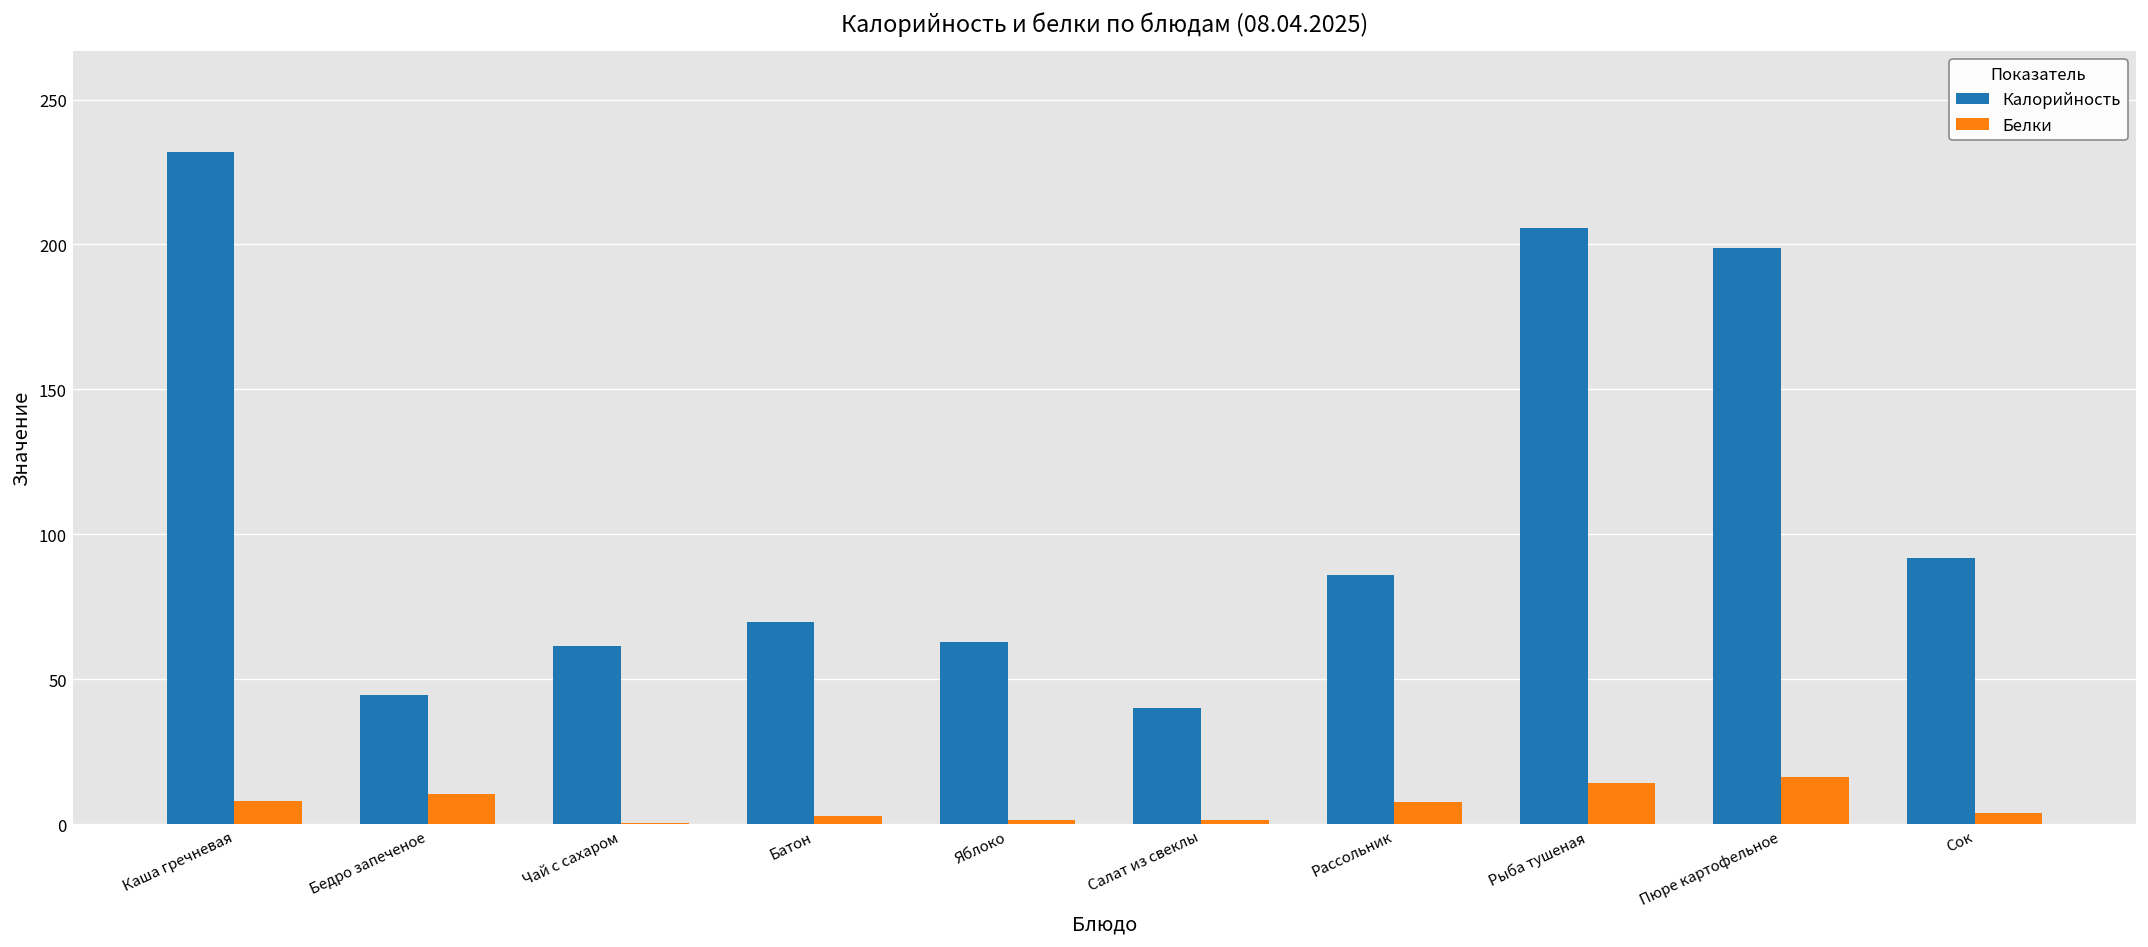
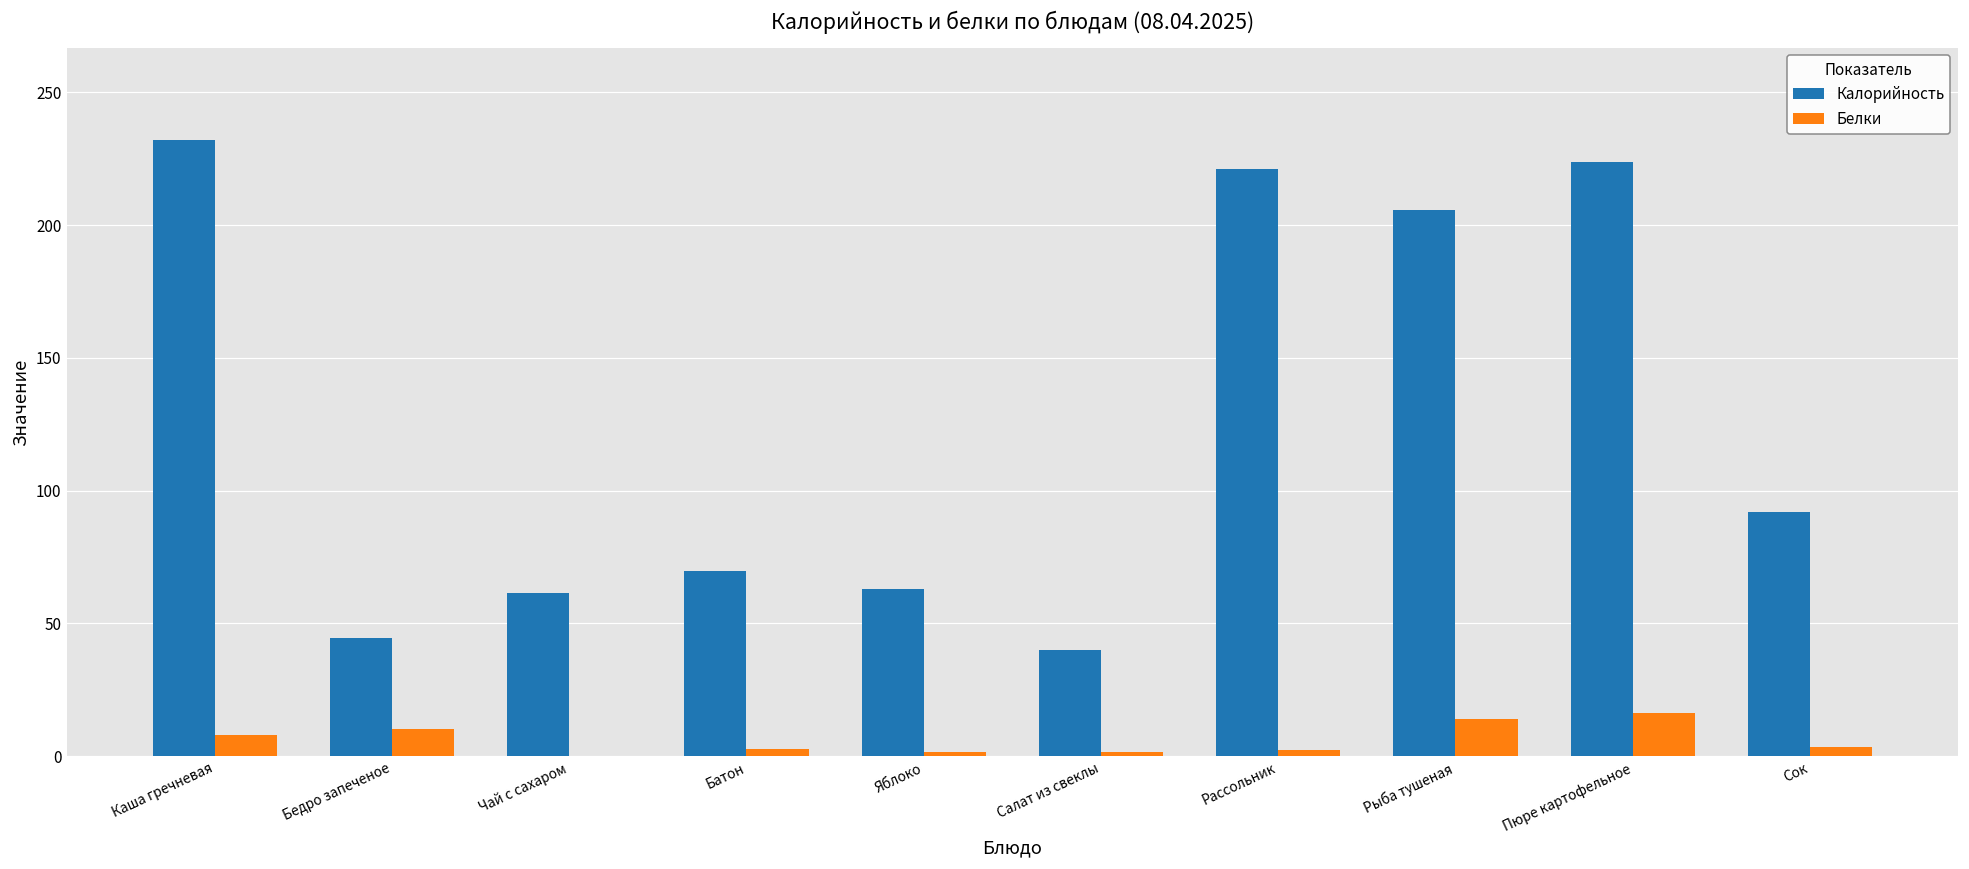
Калорийность, Рассольник: 86 -> 221
Белки, Рассольник: 8 -> 2
Калорийность, Пюре картофельное: 199 -> 224
